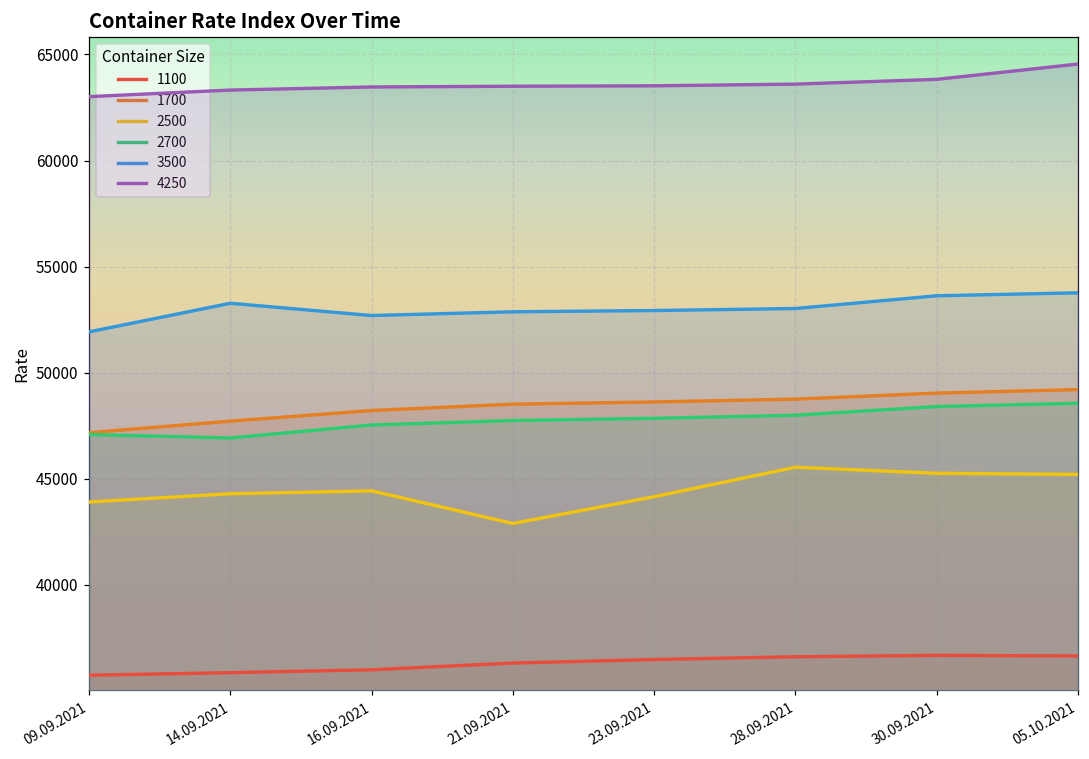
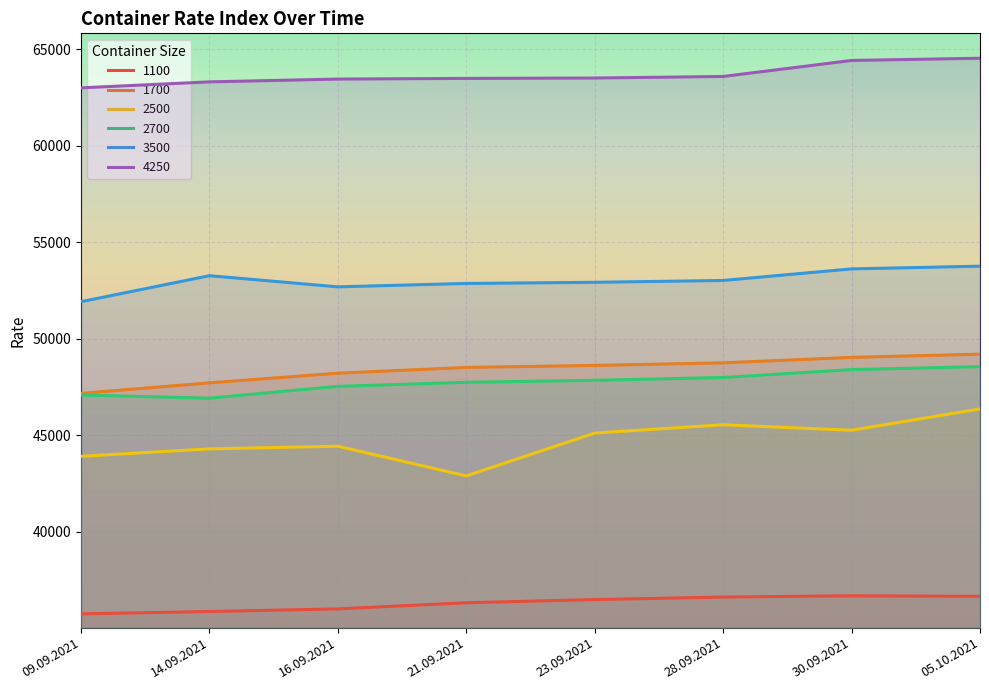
2500, 23.09.2021: 44200 -> 45100
4250, 30.09.2021: 63800 -> 64400
2500, 05.10.2021: 45200 -> 46400
